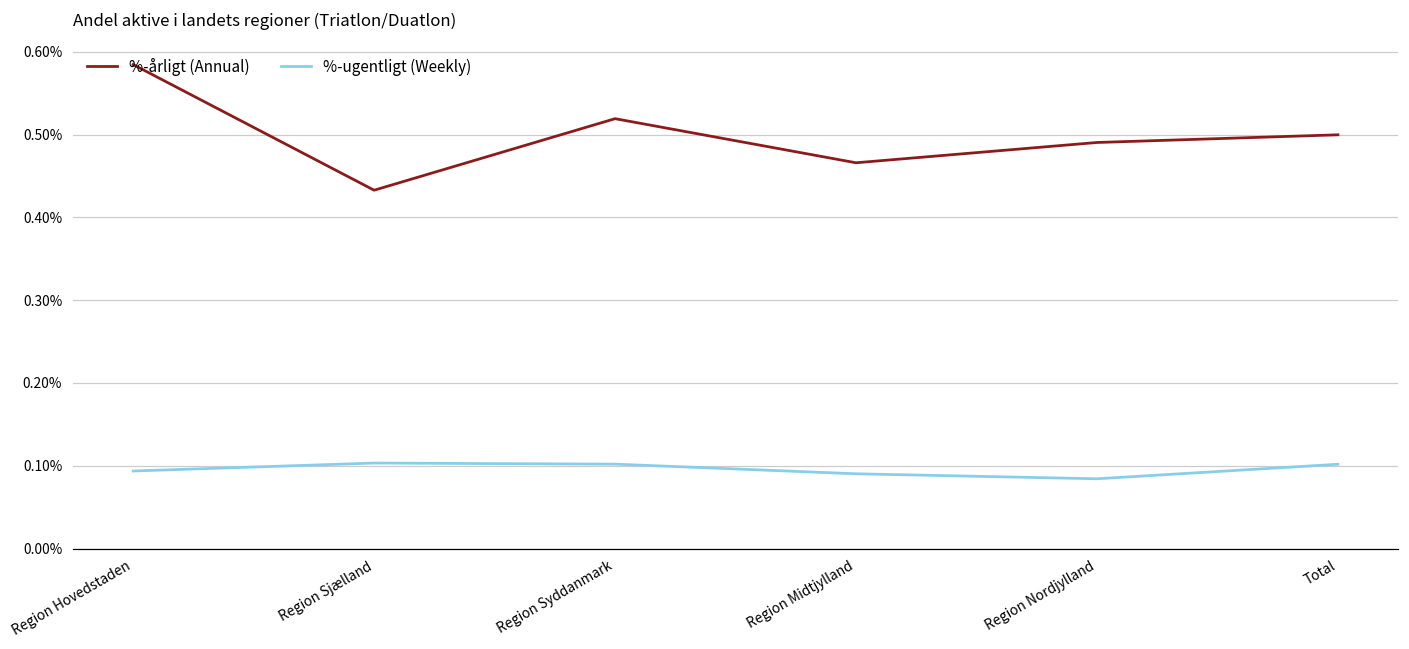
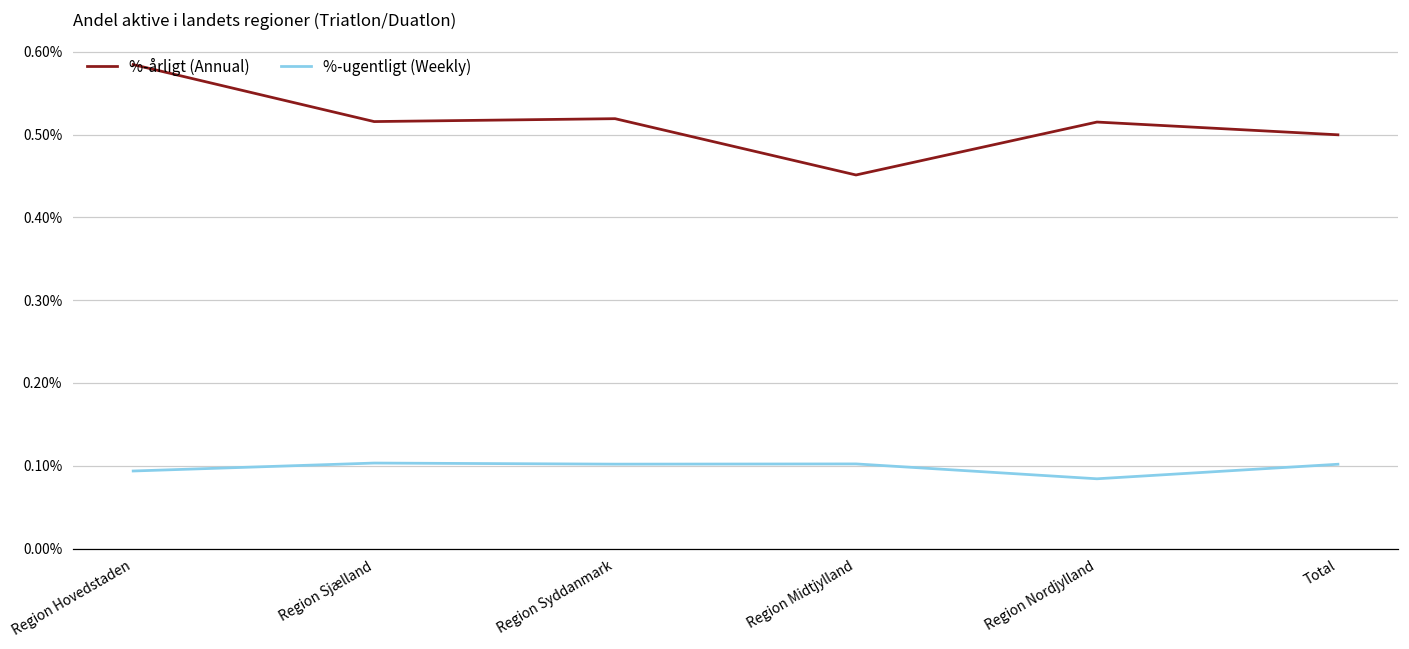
%-årligt (Annual), Region Sjælland: 0.43% -> 0.52%
%-årligt (Annual), Region Midtjylland: 0.47% -> 0.45%
%-ugentligt (Weekly), Region Midtjylland: 0.09% -> 0.10%
%-årligt (Annual), Region Nordjylland: 0.49% -> 0.52%
